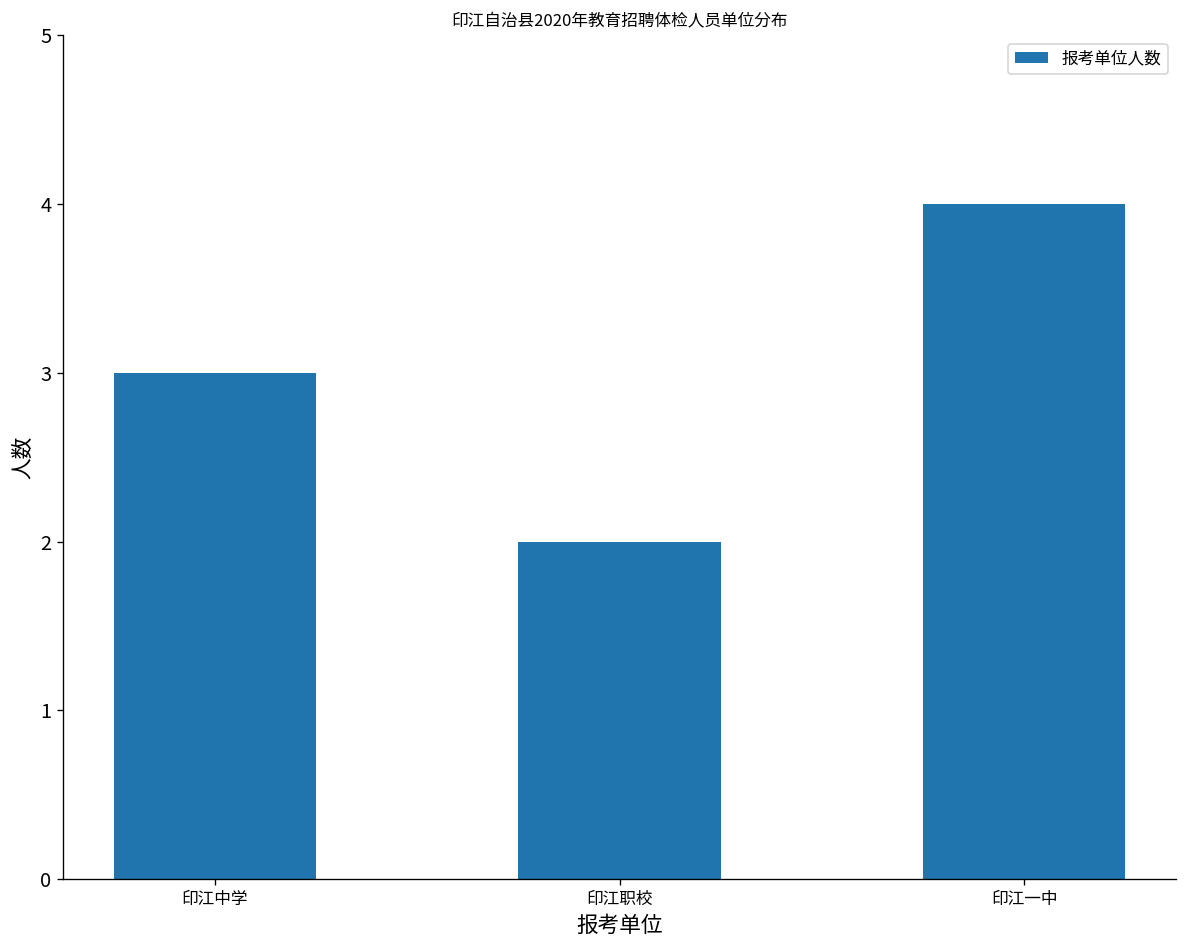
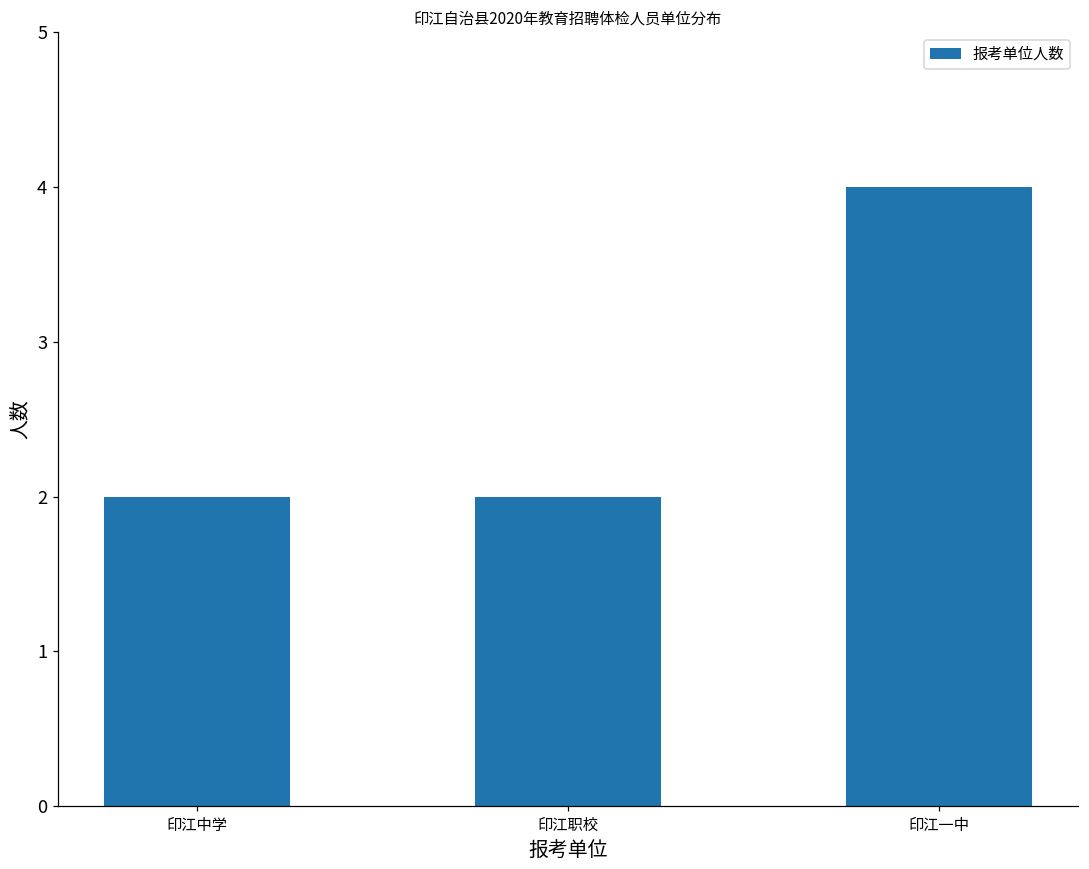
印江中学: 3 -> 2
